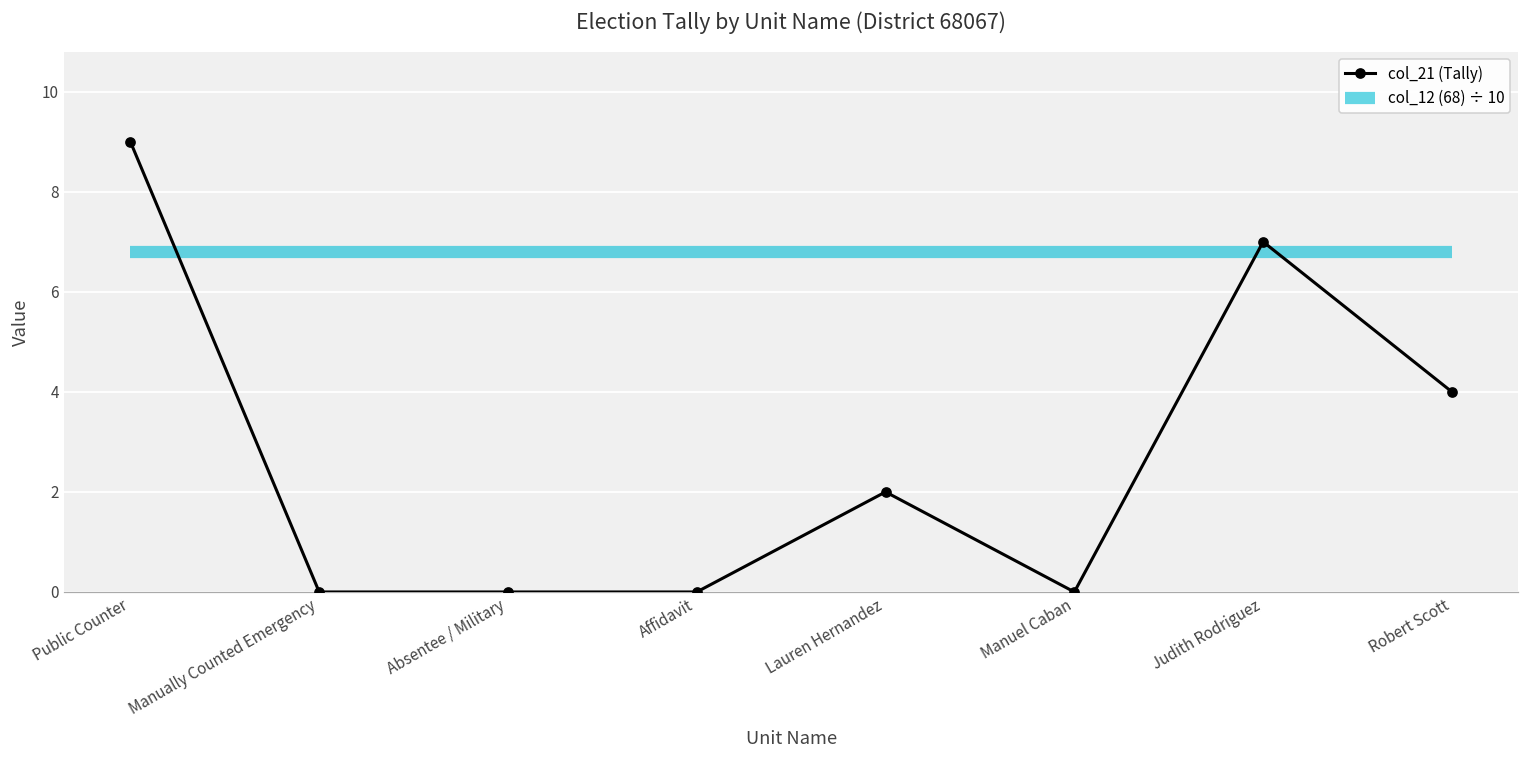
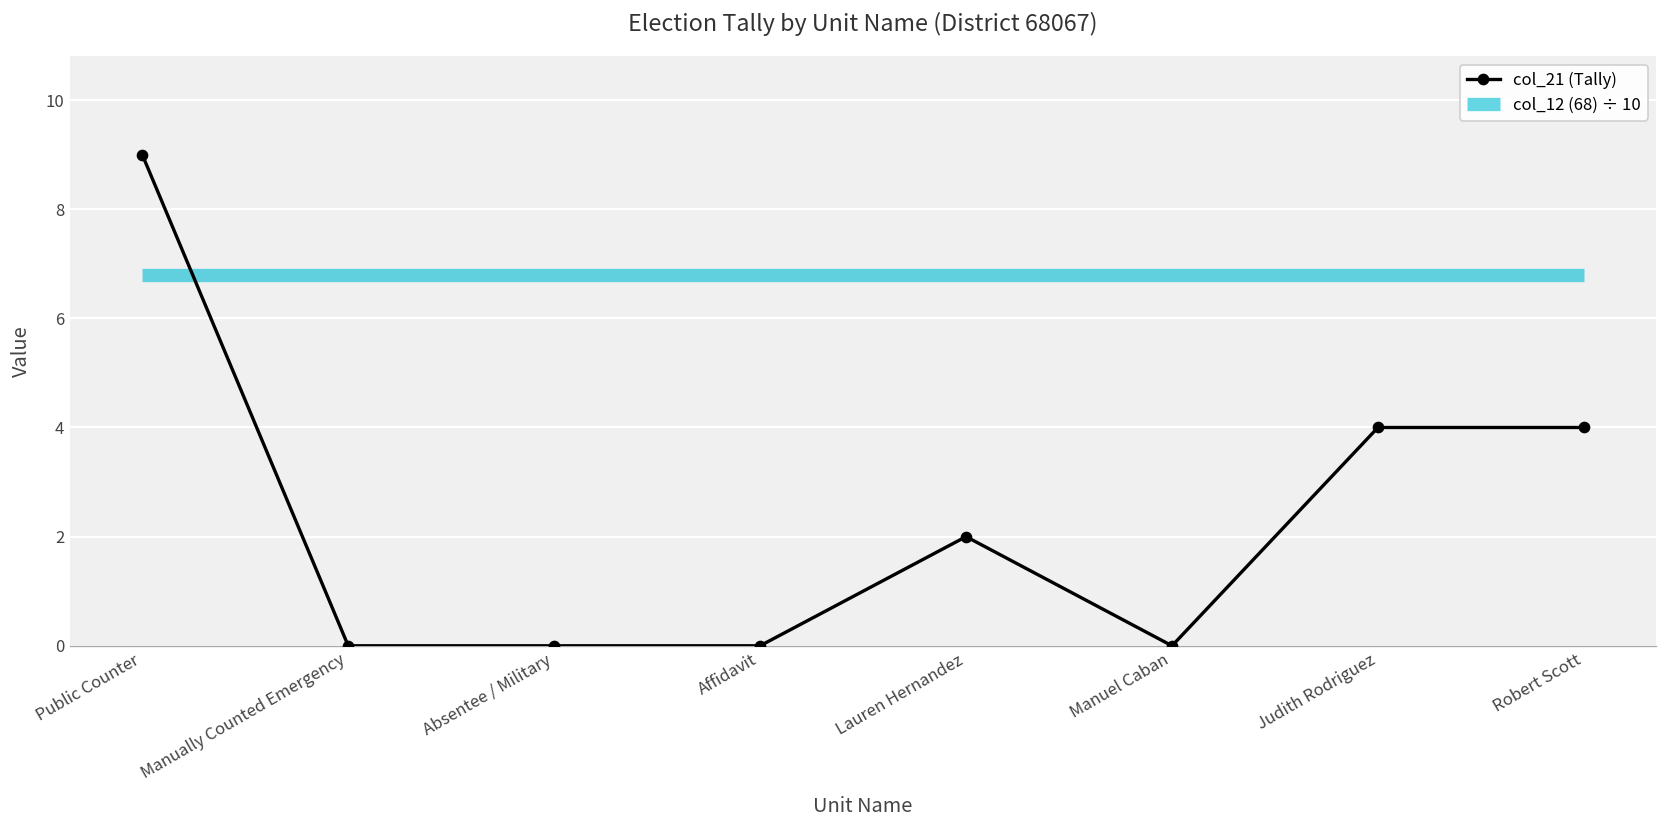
col_21 (Tally), Judith Rodriguez: 7 -> 4
